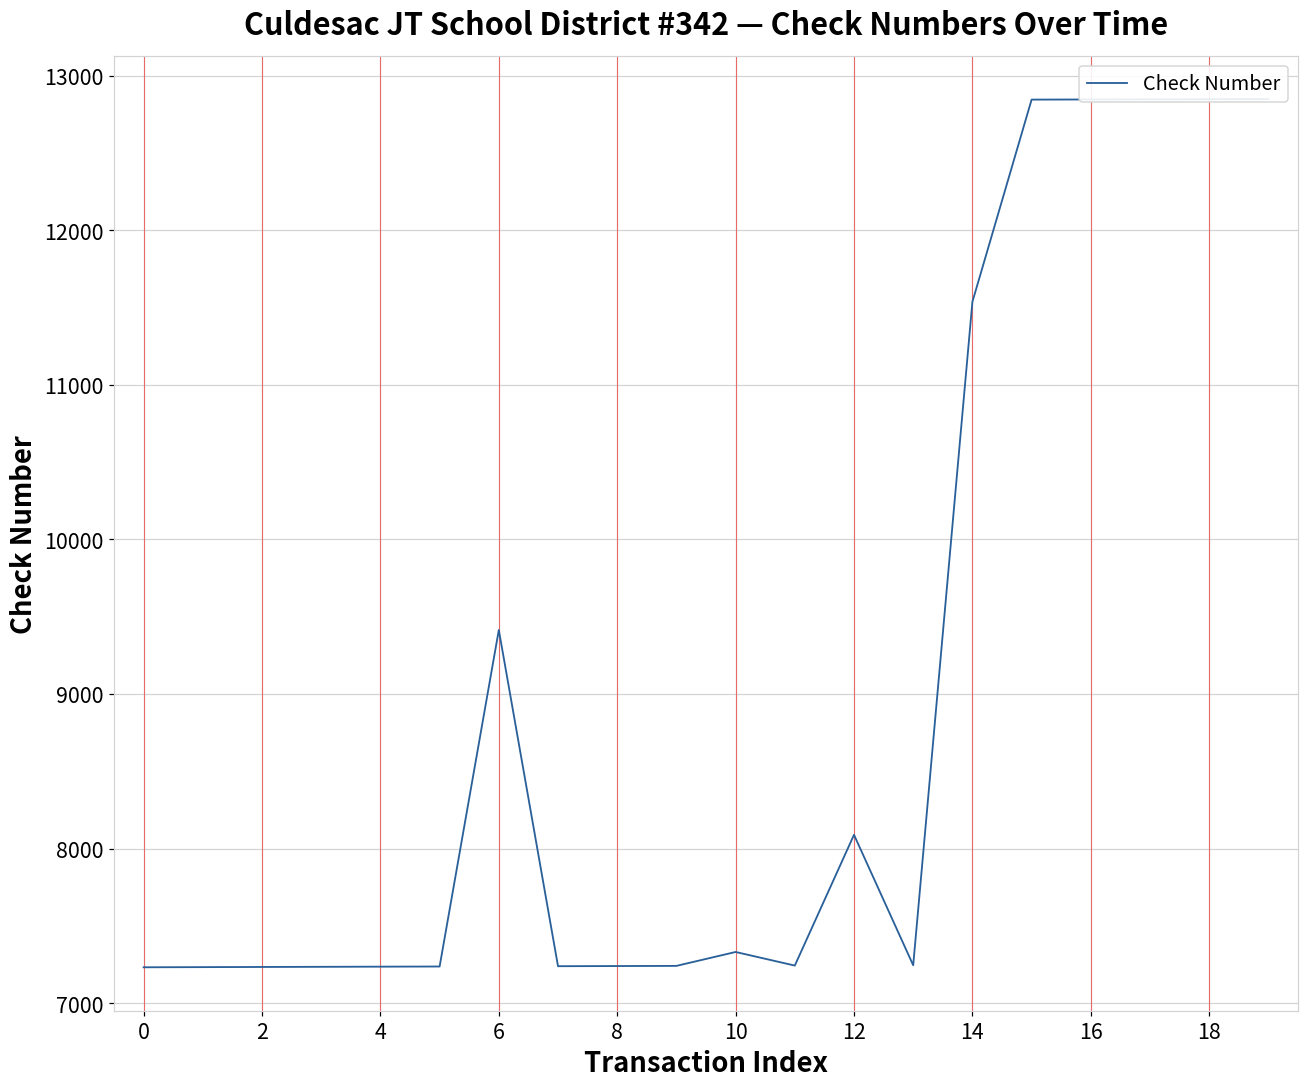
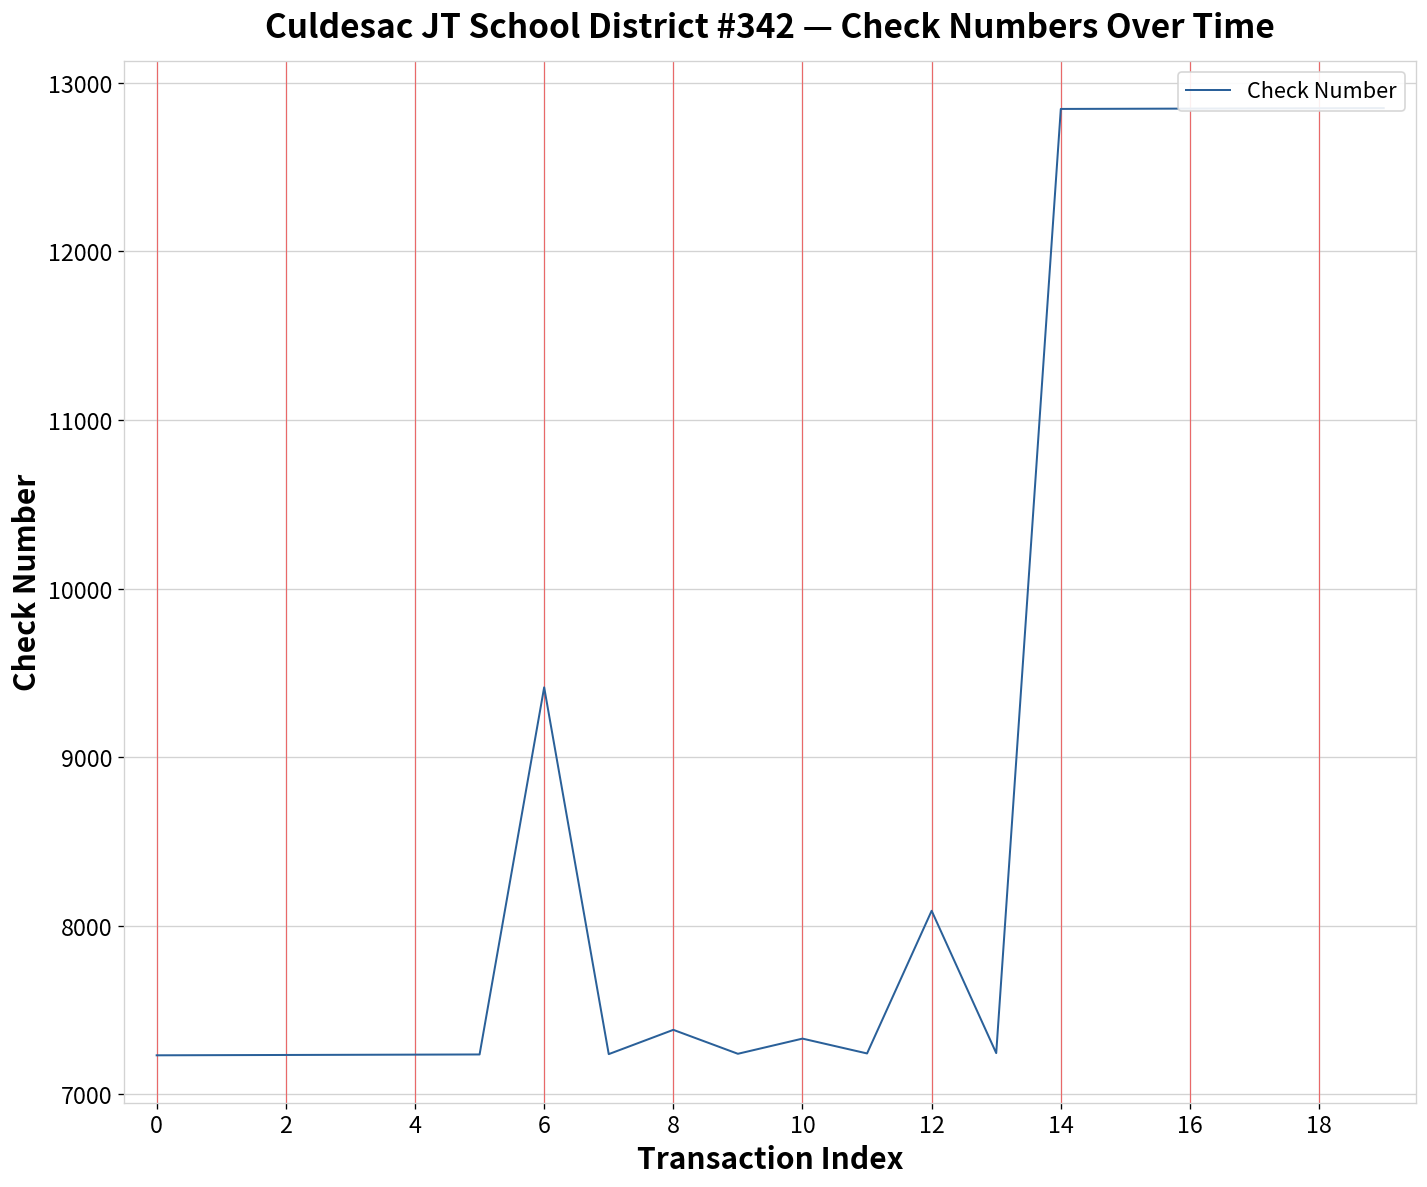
8: 7240 -> 7380
14: 11540 -> 12840
